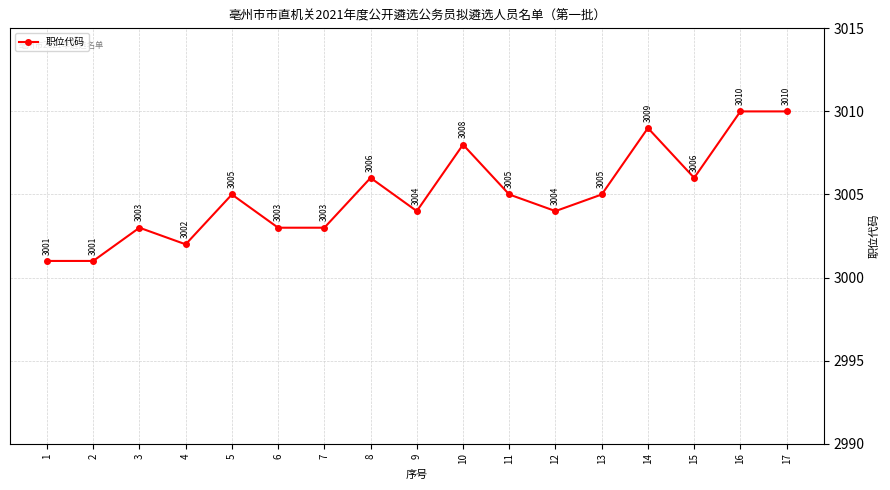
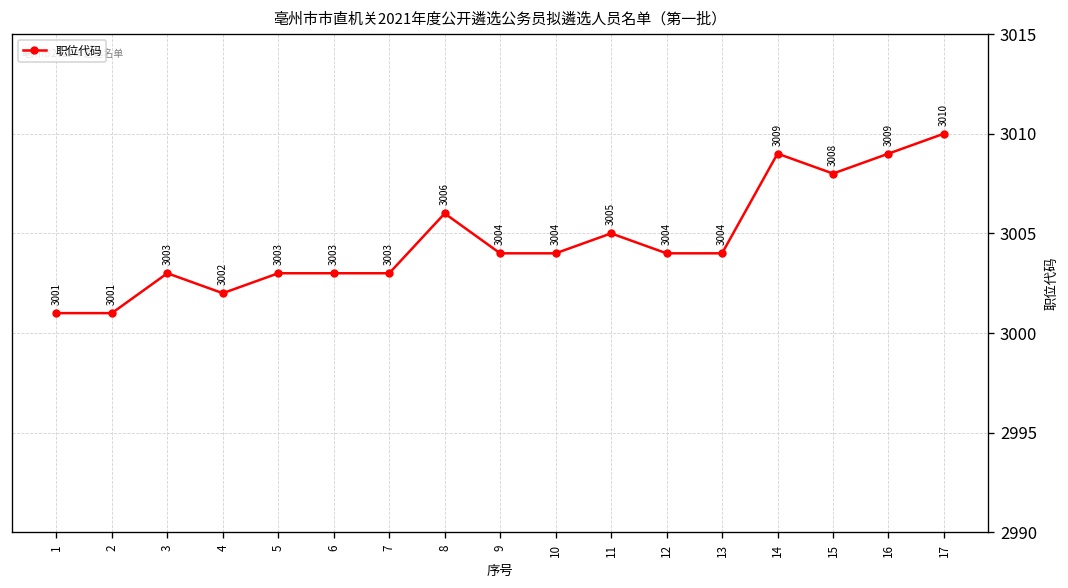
5: 3005 -> 3003
10: 3008 -> 3004
13: 3005 -> 3004
15: 3006 -> 3008
16: 3010 -> 3009
